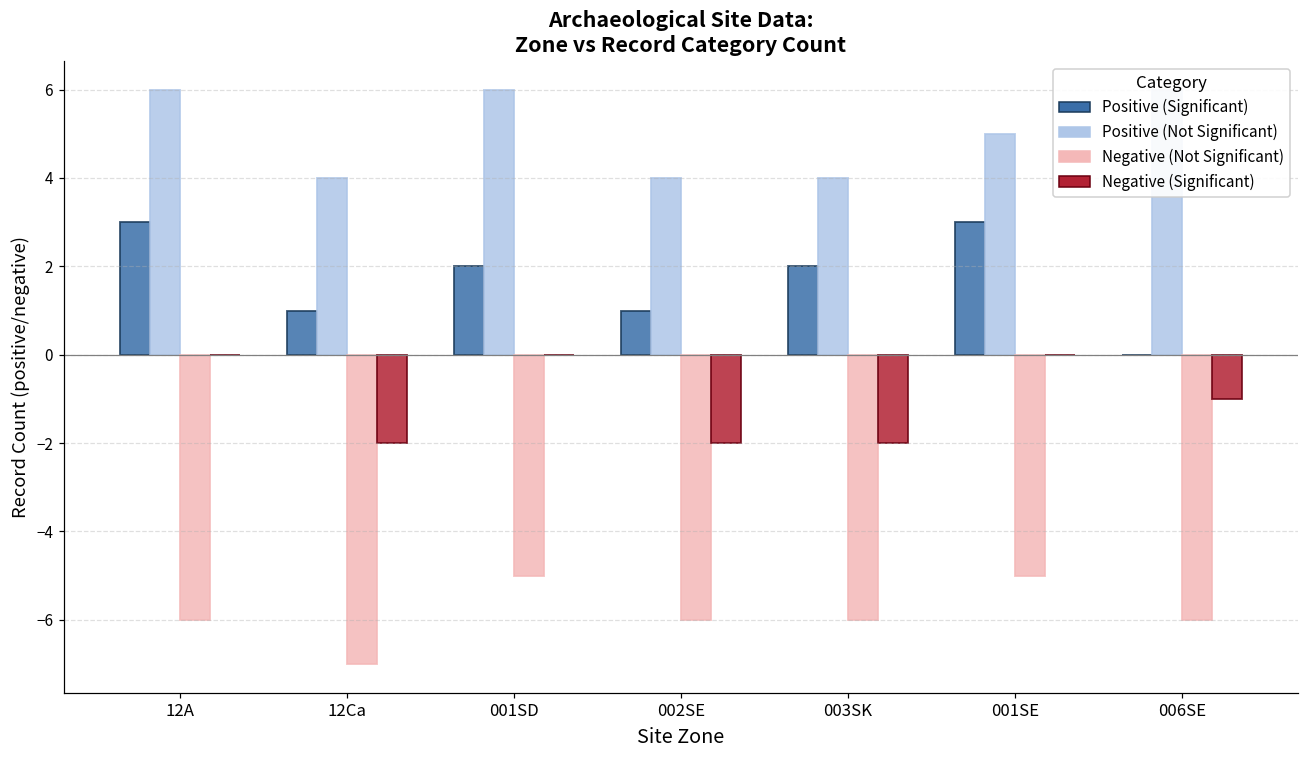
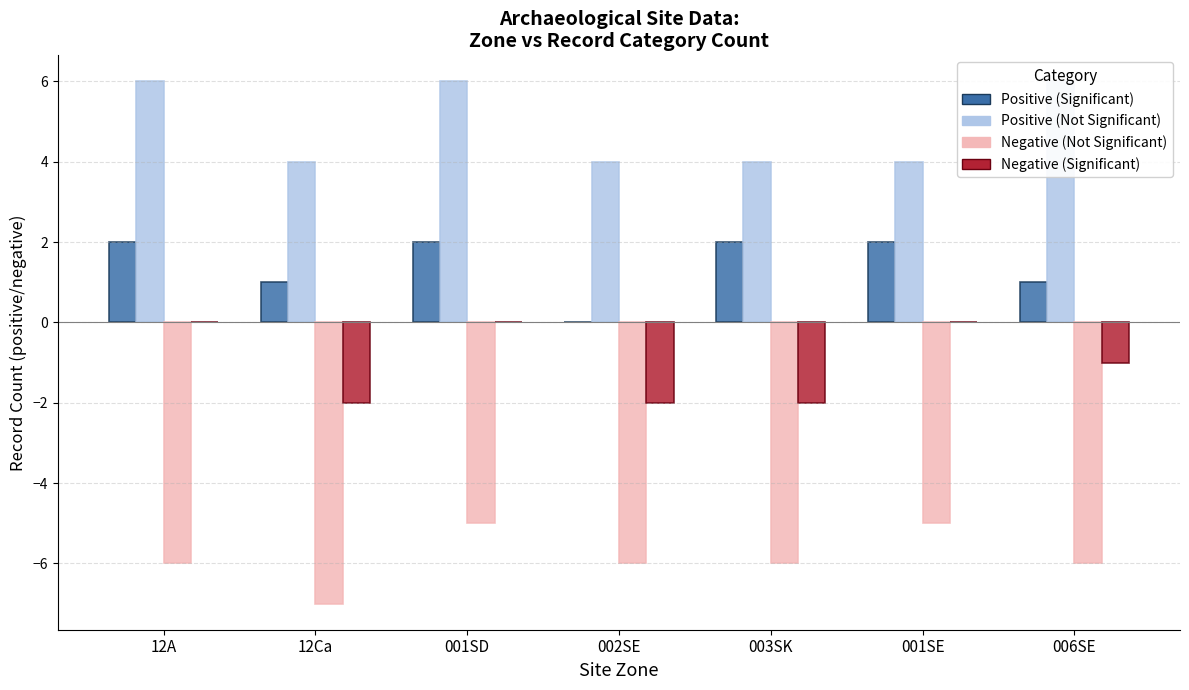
Positive (Significant), 12A: 3 -> 2
Positive (Significant), 002SE: 1 -> 0
Positive (Significant), 001SE: 3 -> 2
Positive (Not Significant), 001SE: 5 -> 4
Positive (Significant), 006SE: 0 -> 1
